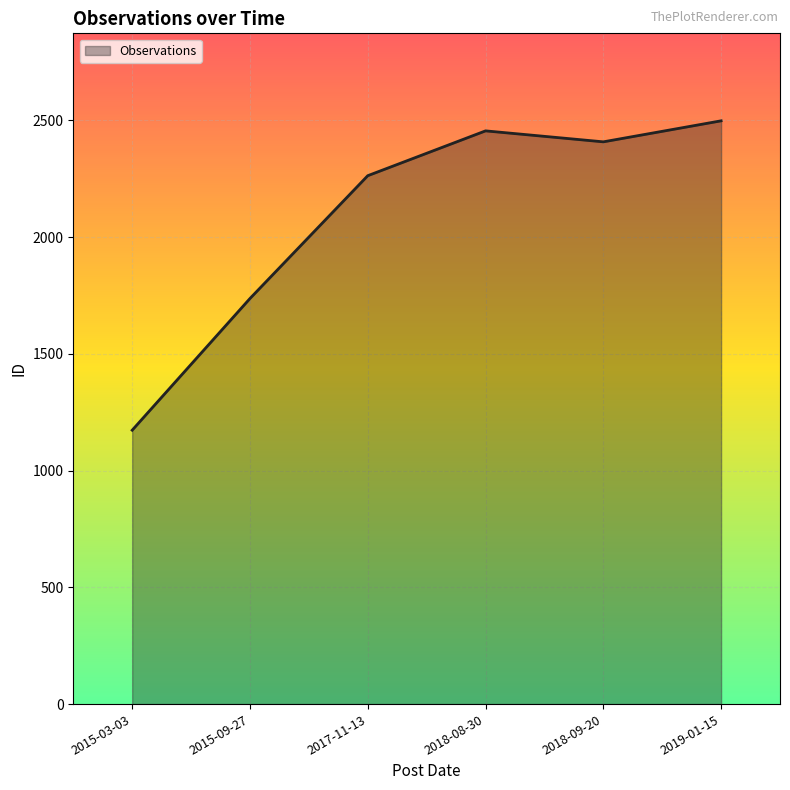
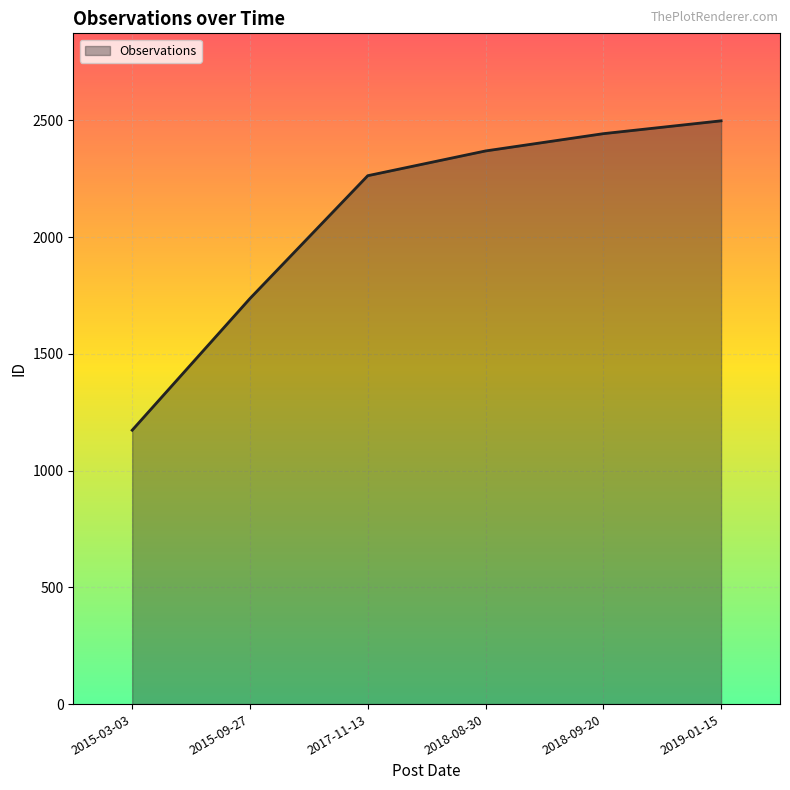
2018-08-30: 2460 -> 2370
2018-09-20: 2410 -> 2440
